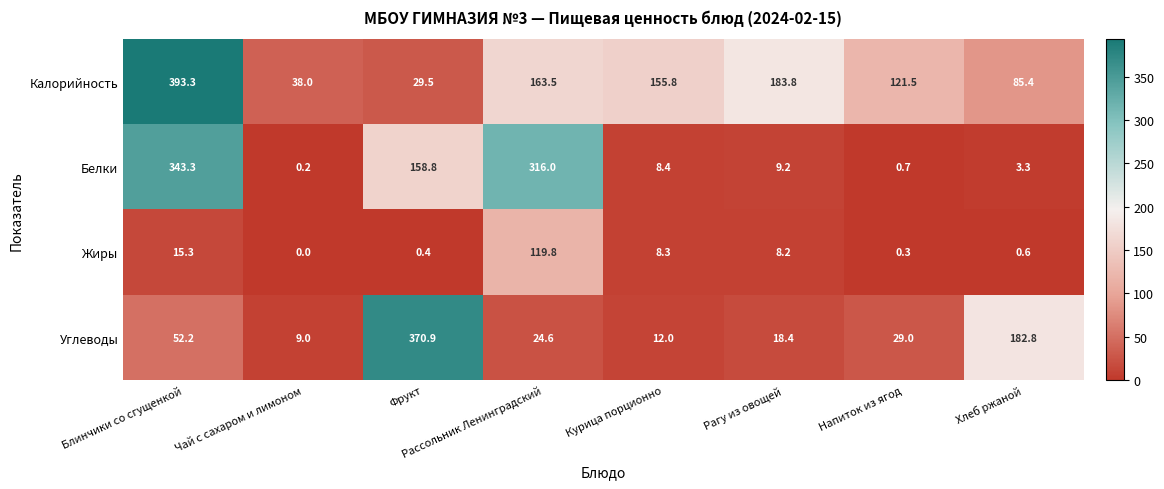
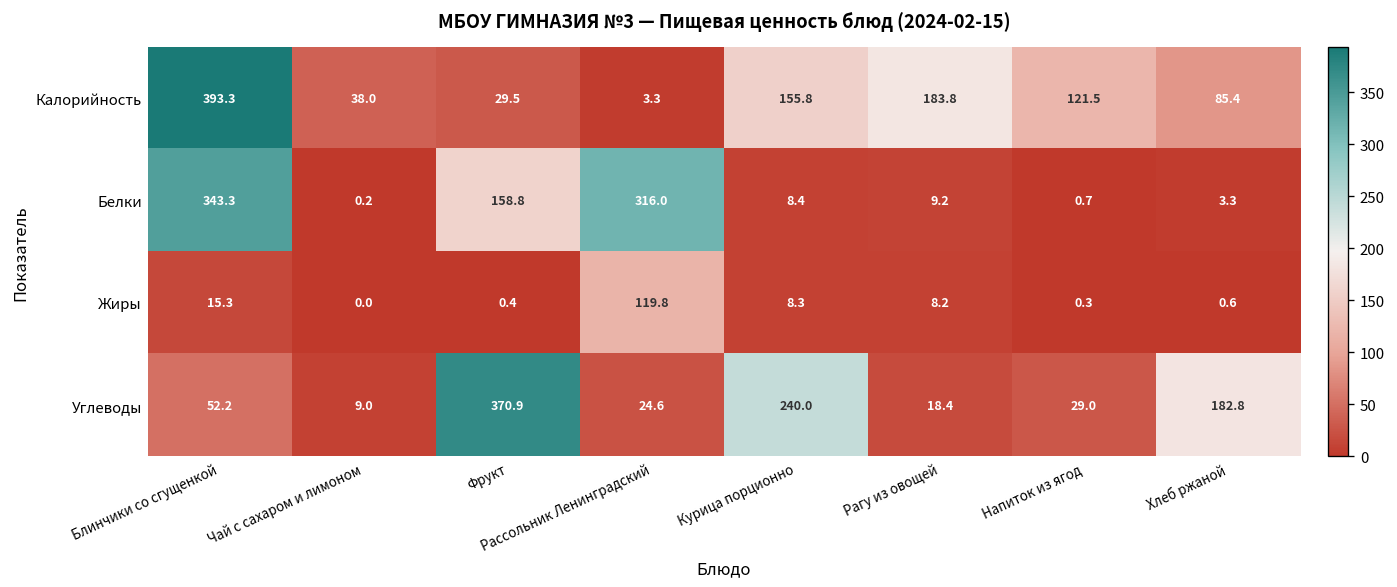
Калорийность, Рассольник Ленинградский: 163.5 -> 3.3
Углеводы, Курица порционно: 12.0 -> 240.0
